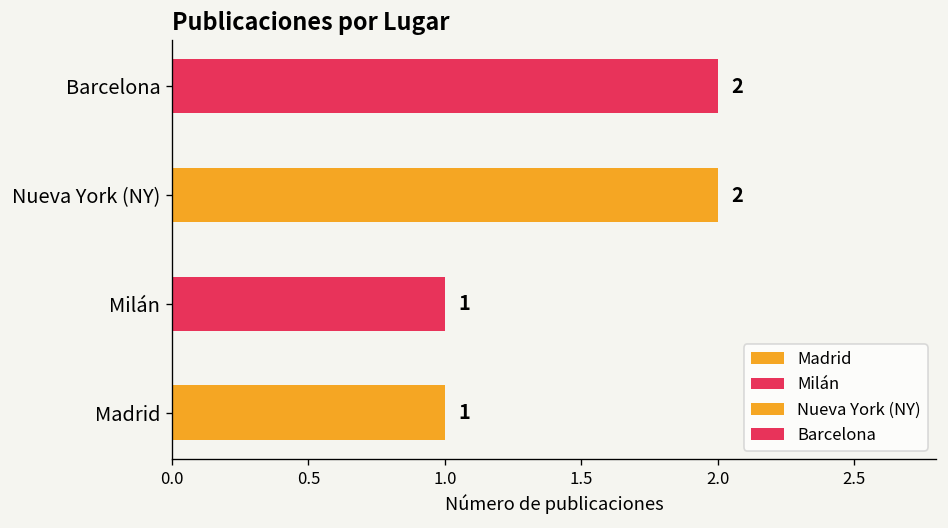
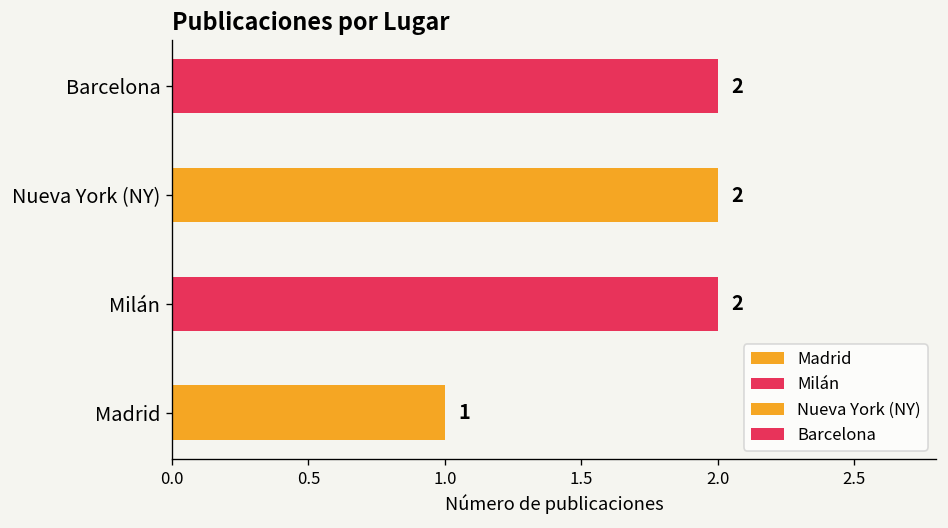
Milán: 1 -> 2
